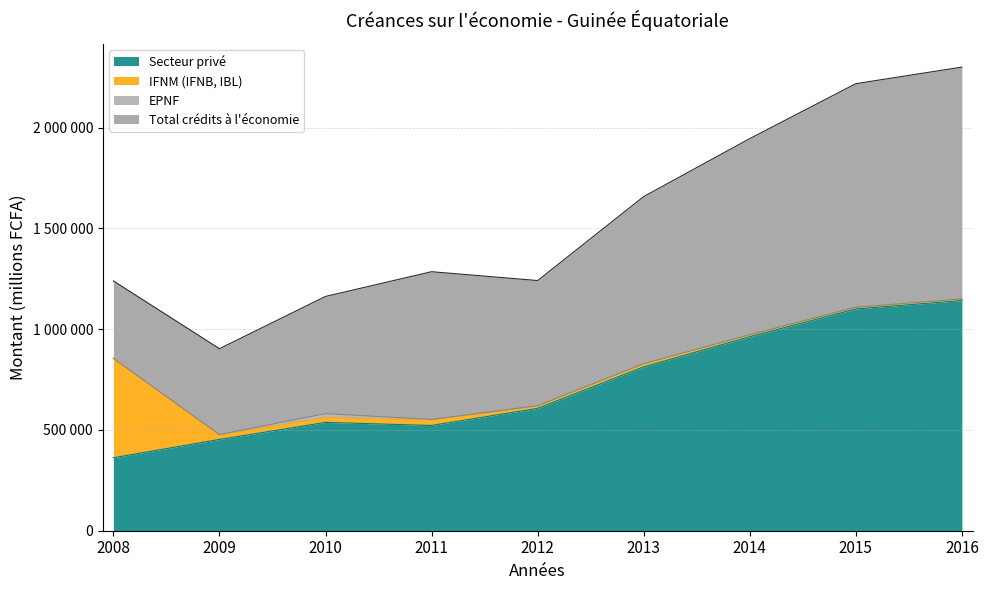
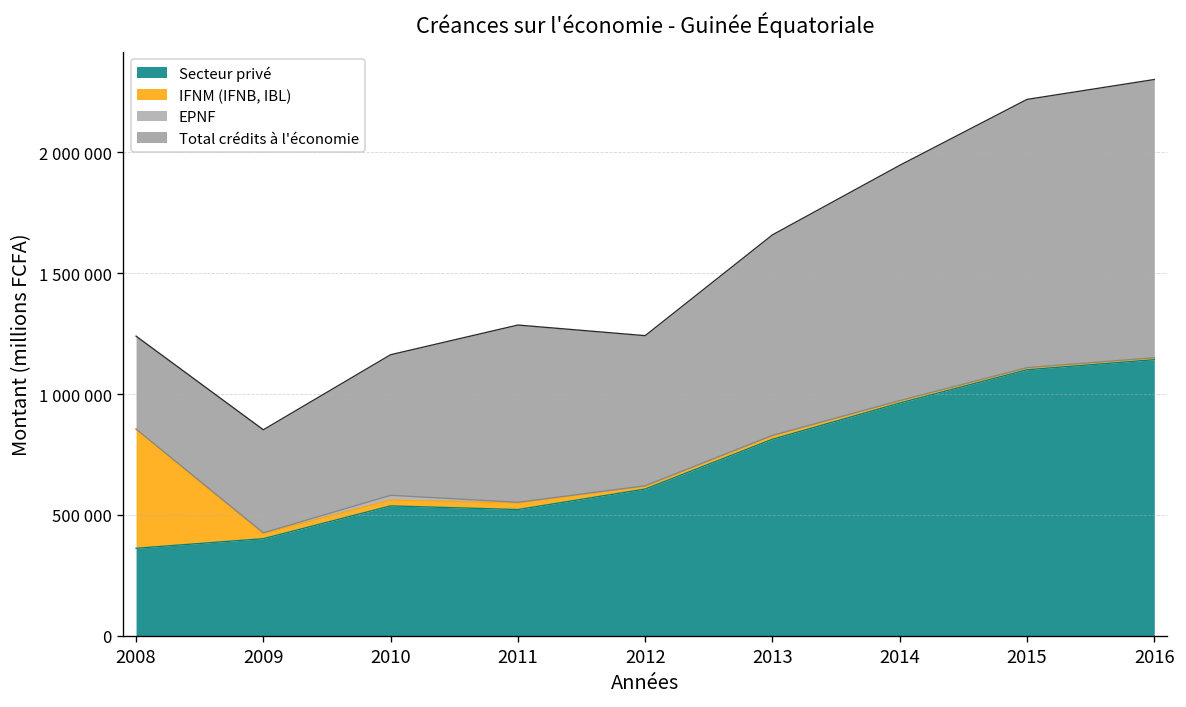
Secteur privé, 2009: 450000 -> 400000
